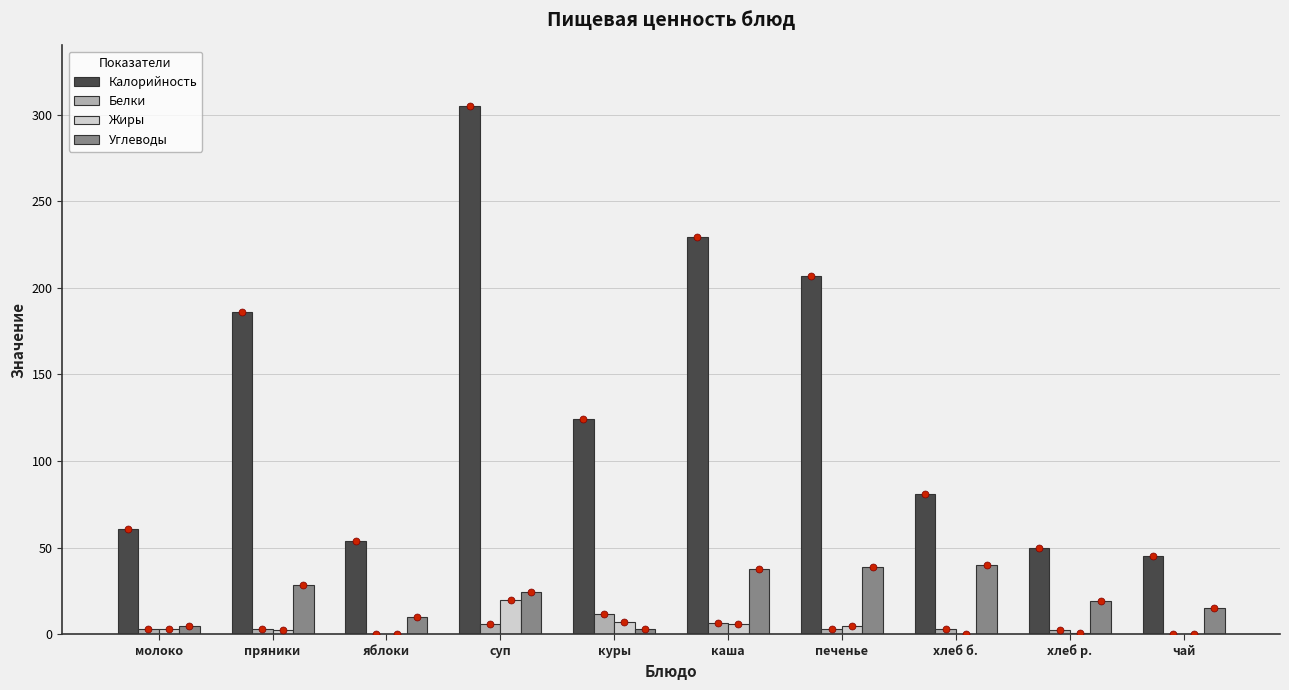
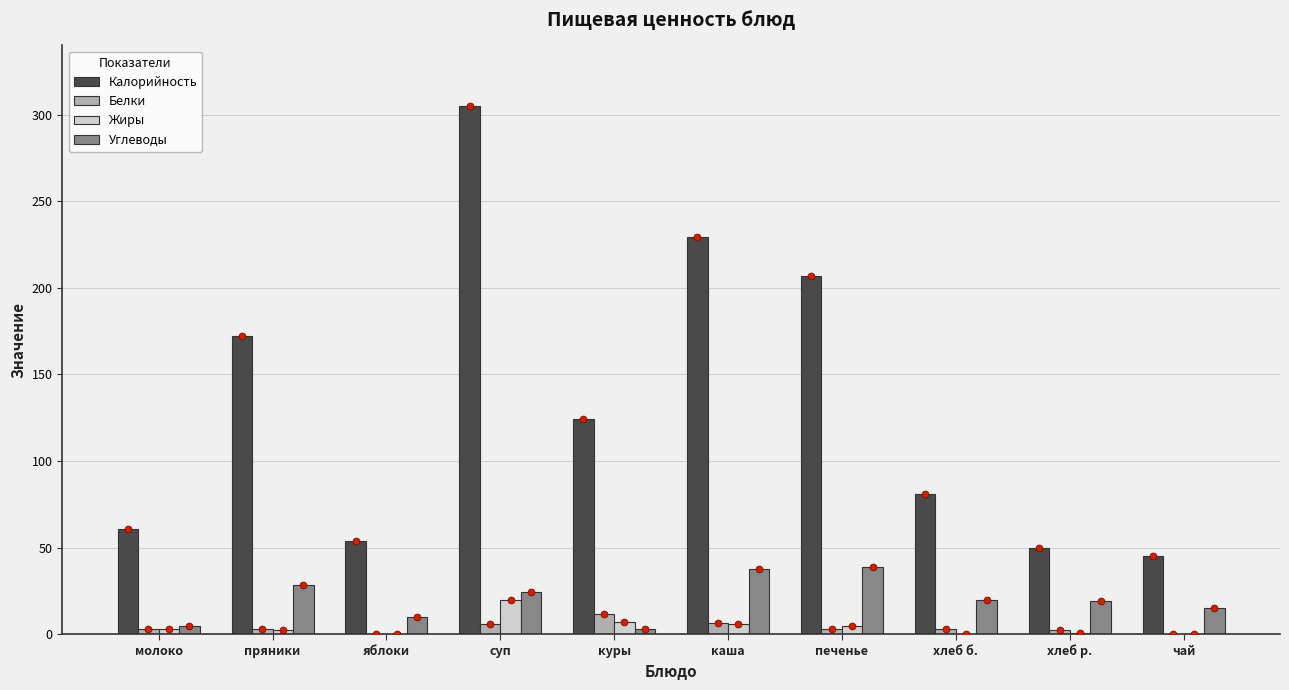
Калорийность, пряники: 186 -> 172
Углеводы, хлеб б.: 40 -> 20
